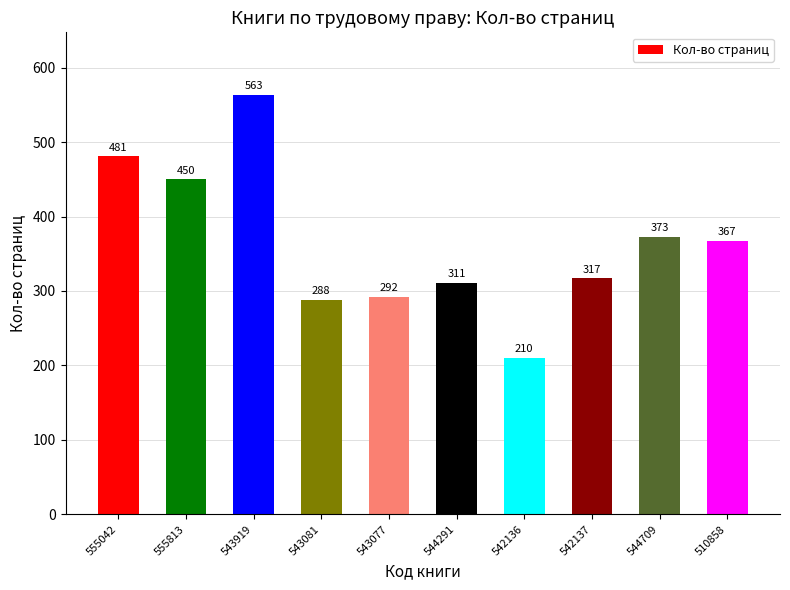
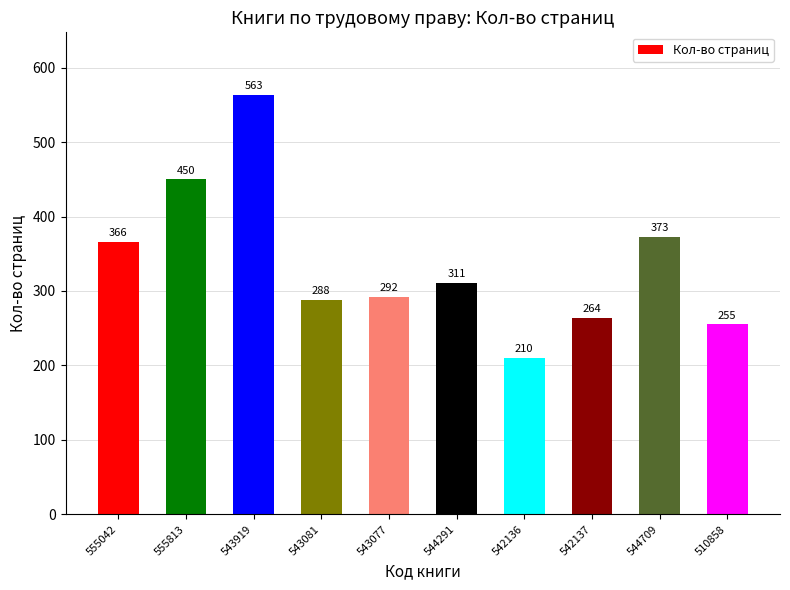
555042: 481 -> 366
542137: 317 -> 264
510858: 367 -> 255
